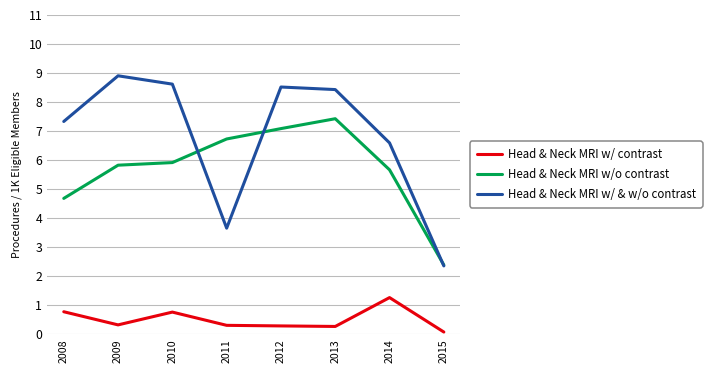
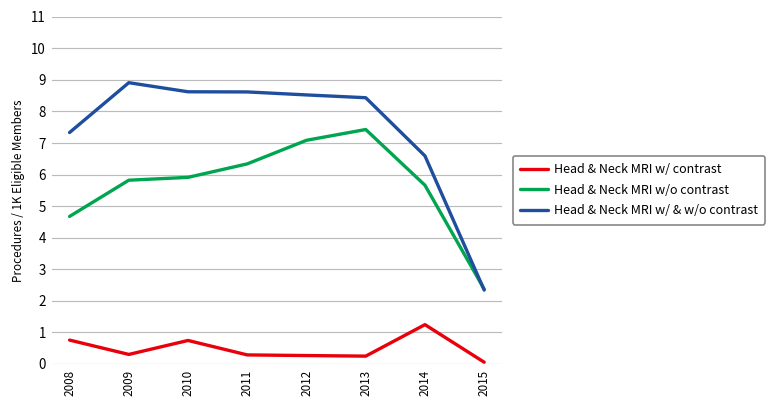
Head & Neck MRI w/o contrast, 2011: 6.7 -> 6.3
Head & Neck MRI w/ & w/o contrast, 2011: 3.6 -> 8.6
